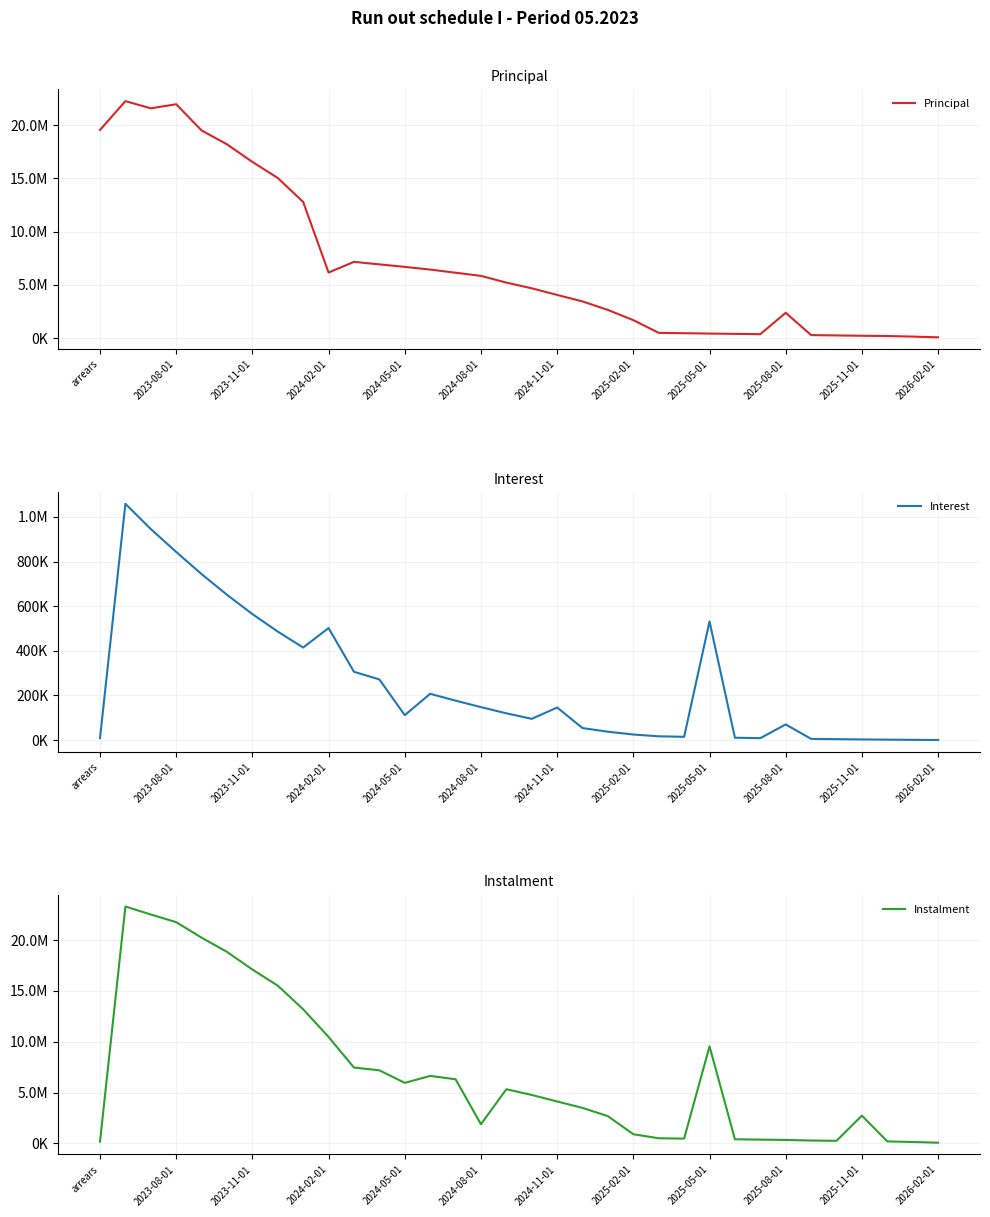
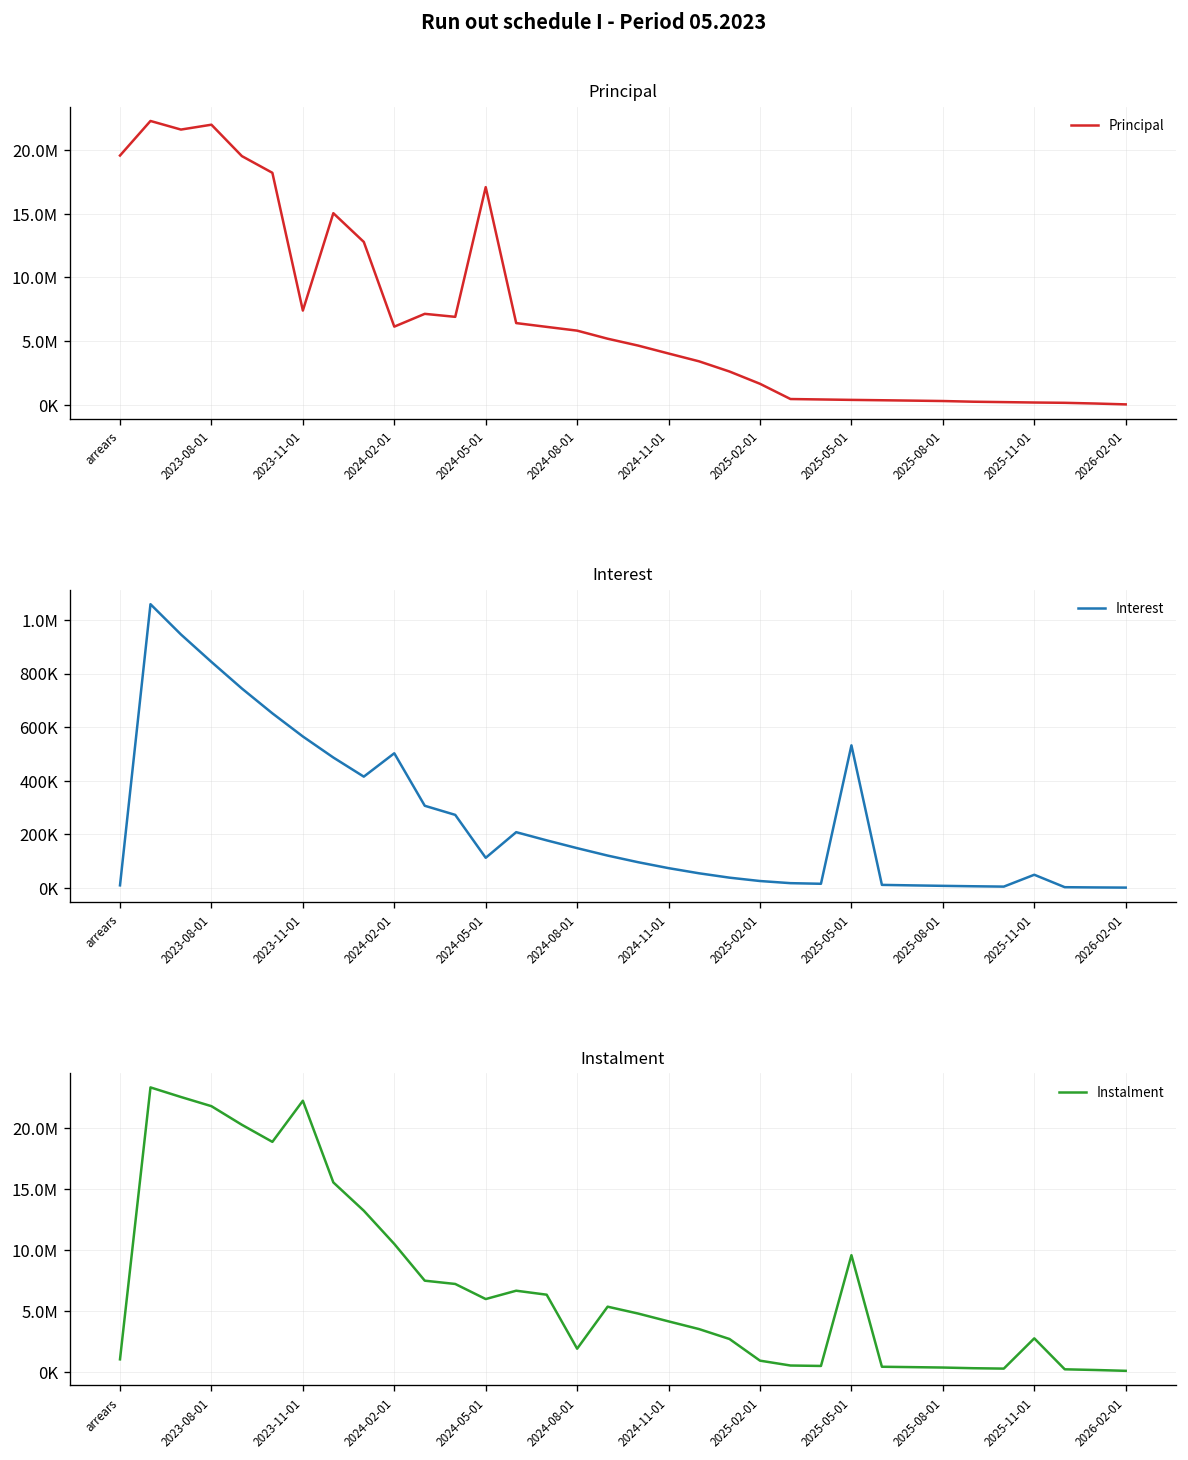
Principal, 2023-11-01: 16500000 -> 7400000
Principal, 2024-05-01: 6700000 -> 17100000
Principal, 2025-08-01: 2400000 -> 300000
Interest, 2024-11-01: 150000 -> 70000
Interest, 2025-08-01: 70000 -> 10000
Interest, 2025-11-01: 0 -> 50000
Instalment, arrears: 200000 -> 1000000
Instalment, 2023-11-01: 17100000 -> 22200000
